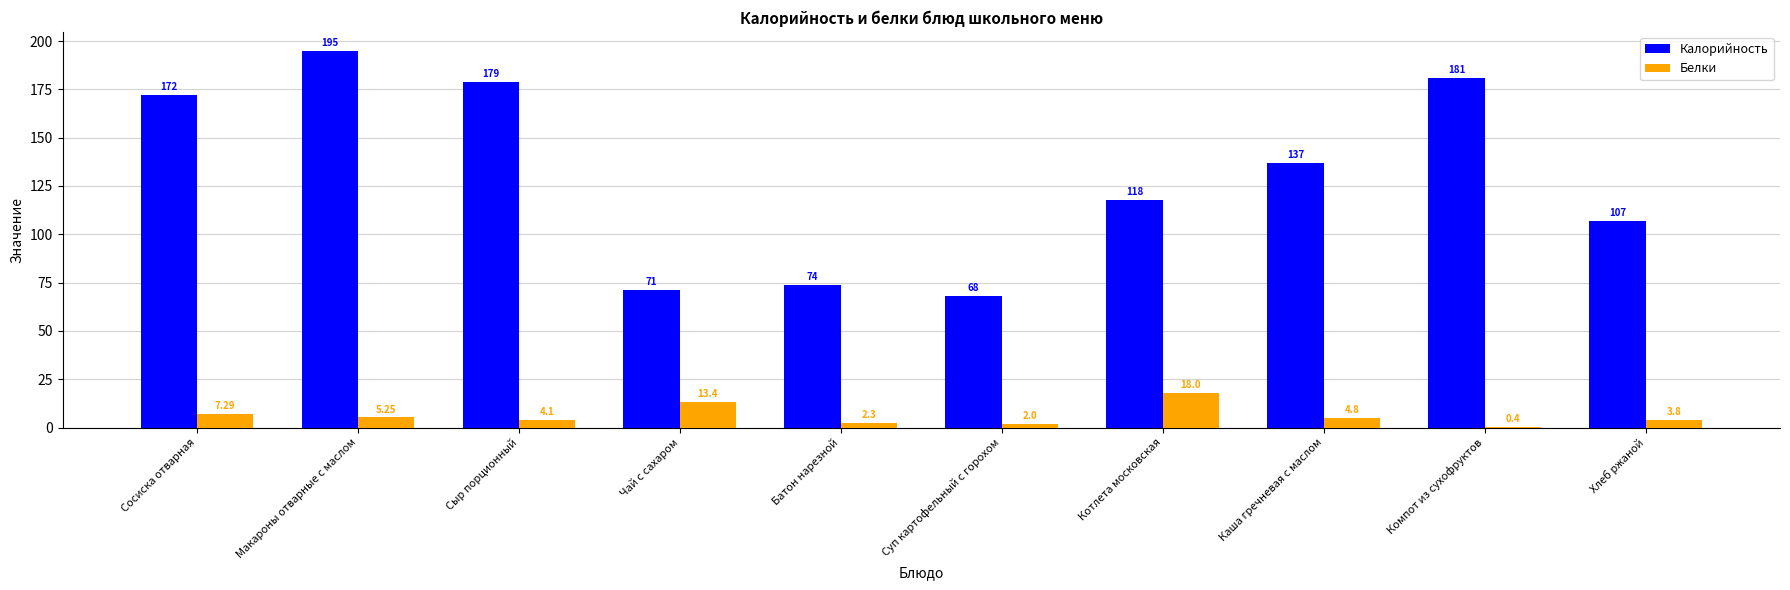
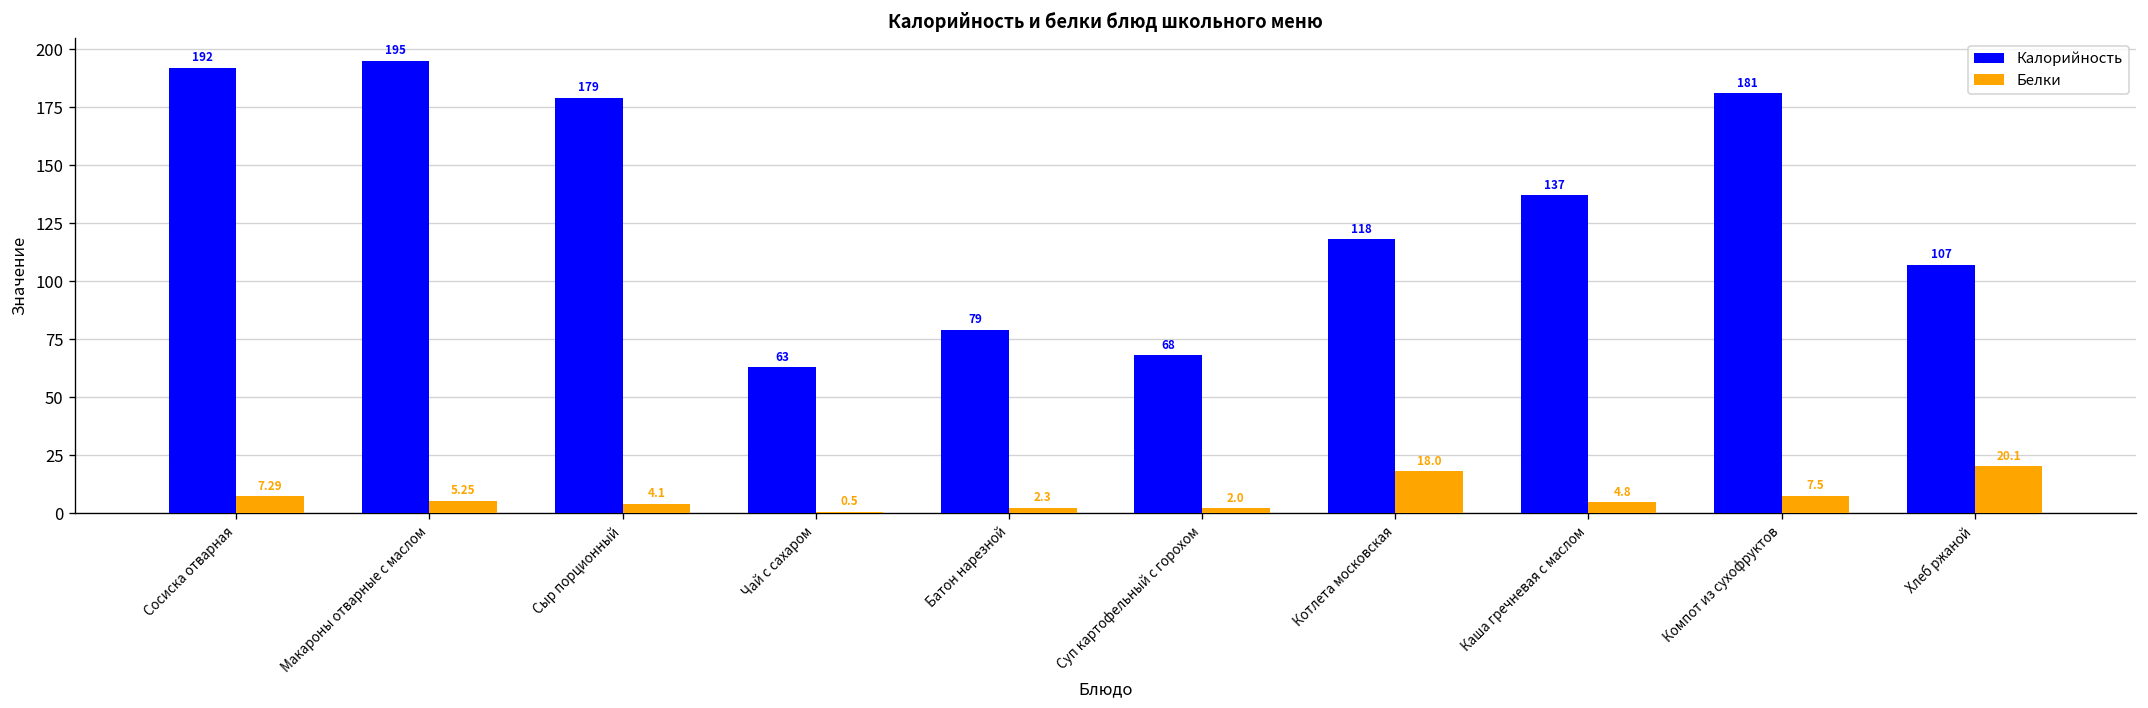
Калорийность, Сосиска отварная: 172 -> 192
Калорийность, Чай с сахаром: 71 -> 63
Белки, Чай с сахаром: 13.4 -> 0.5
Калорийность, Батон нарезной: 74 -> 79
Белки, Компот из сухофруктов: 0.4 -> 7.5
Белки, Хлеб ржаной: 3.8 -> 20.1
